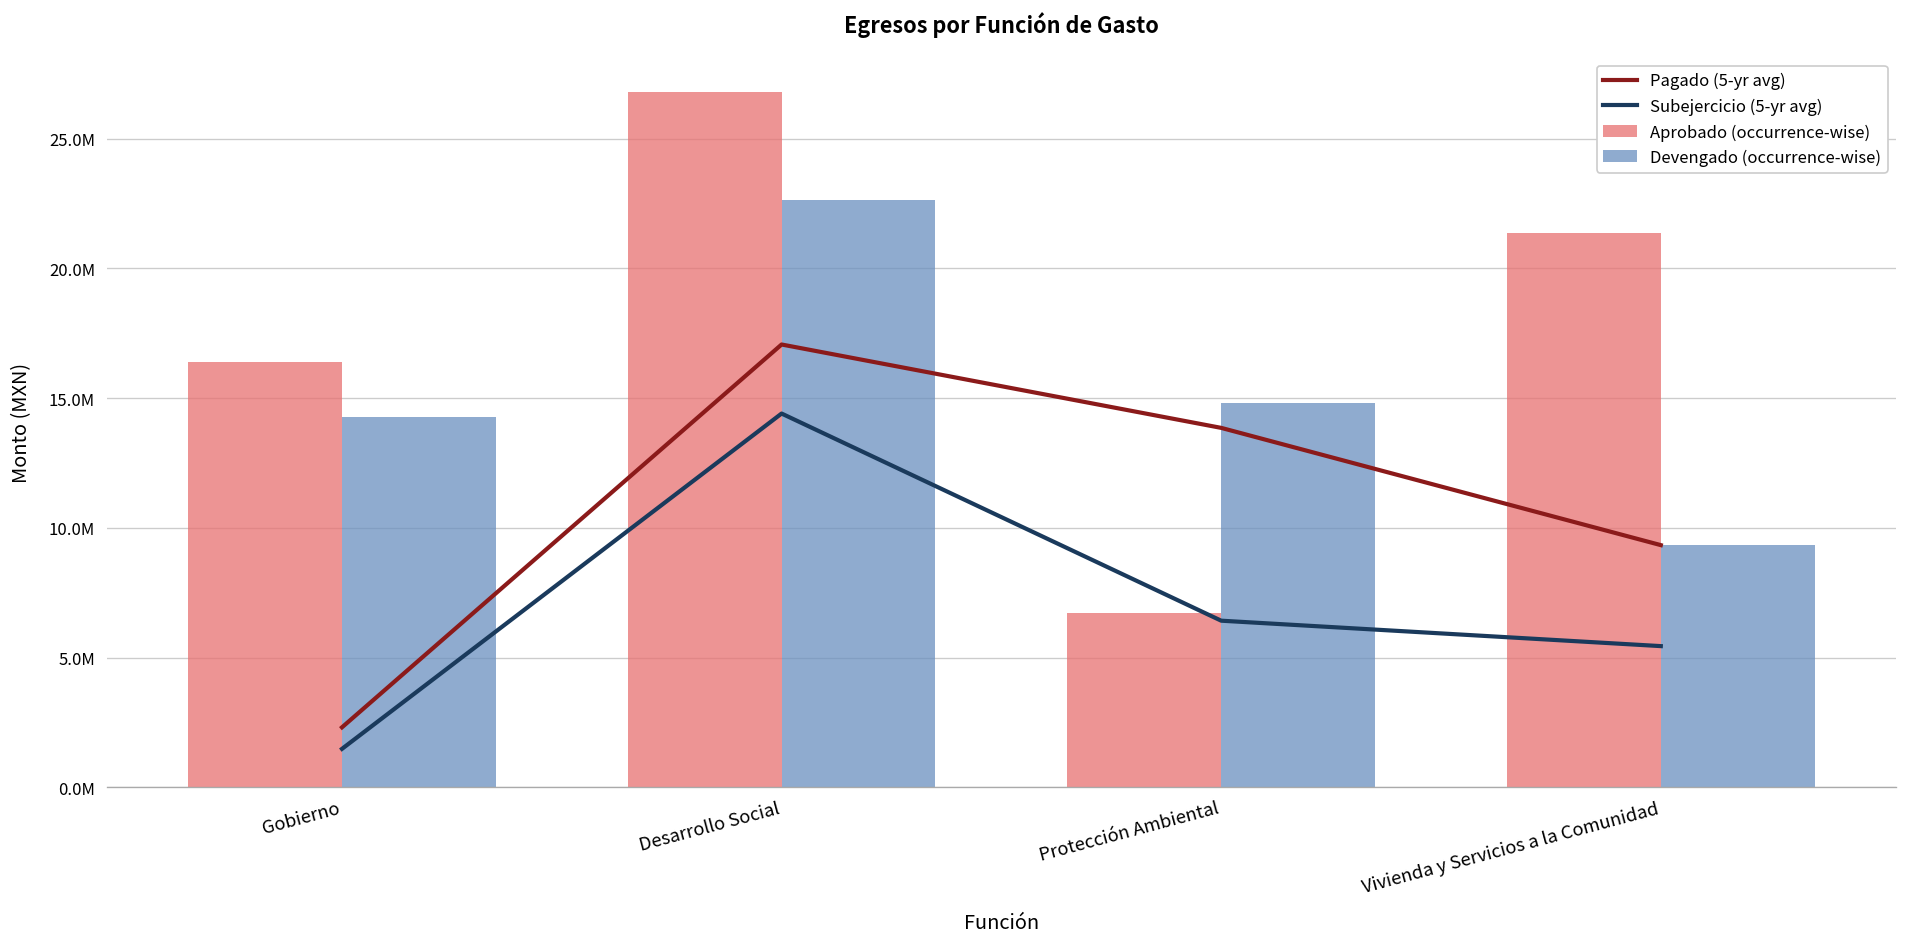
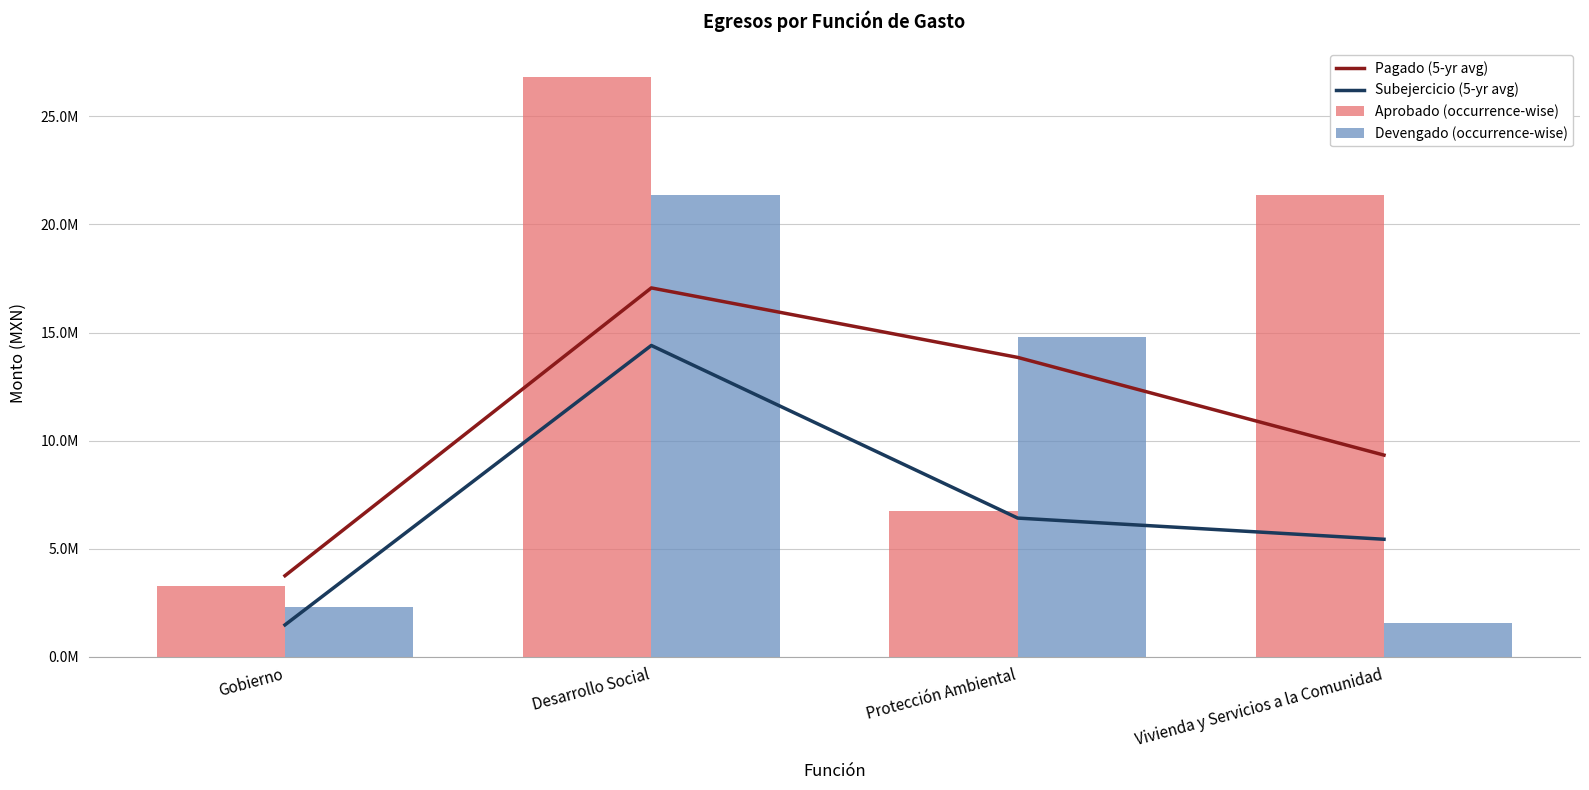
Aprobado (occurrence-wise), Gobierno: 16400000 -> 3300000
Pagado (5-yr avg), Gobierno: 2300000 -> 3800000
Devengado (occurrence-wise), Gobierno: 14300000 -> 2300000
Devengado (occurrence-wise), Desarrollo Social: 22600000 -> 21400000
Devengado (occurrence-wise), Vivienda y Servicios a la Comunidad: 9300000 -> 1600000
